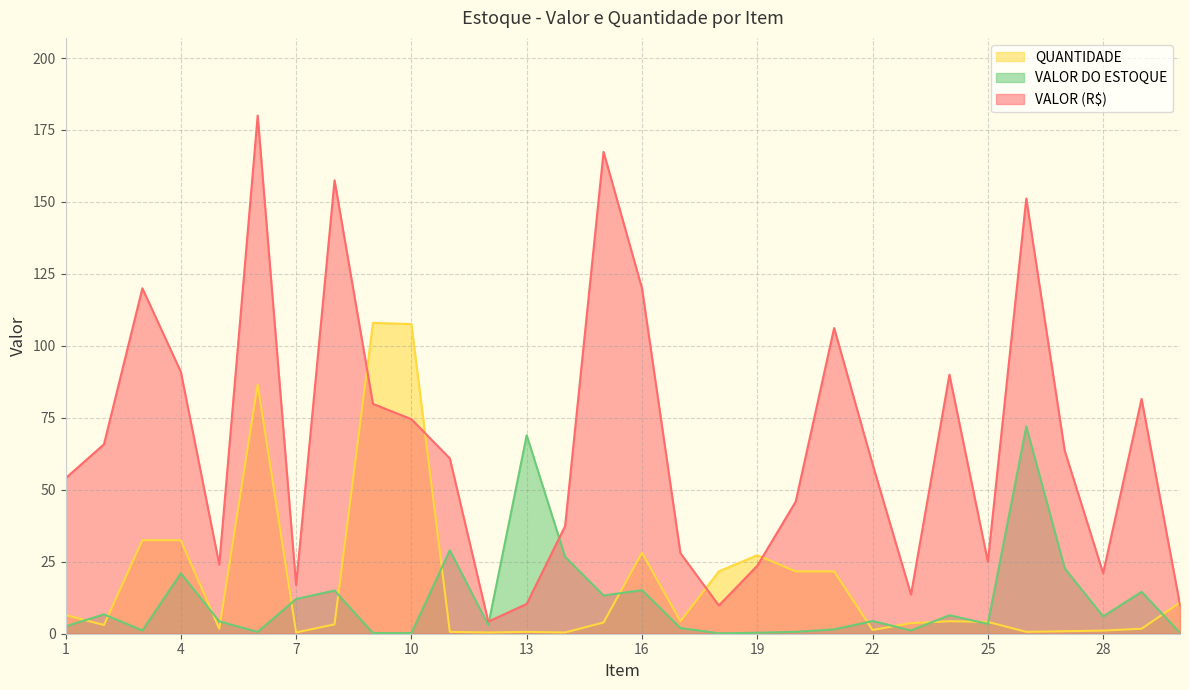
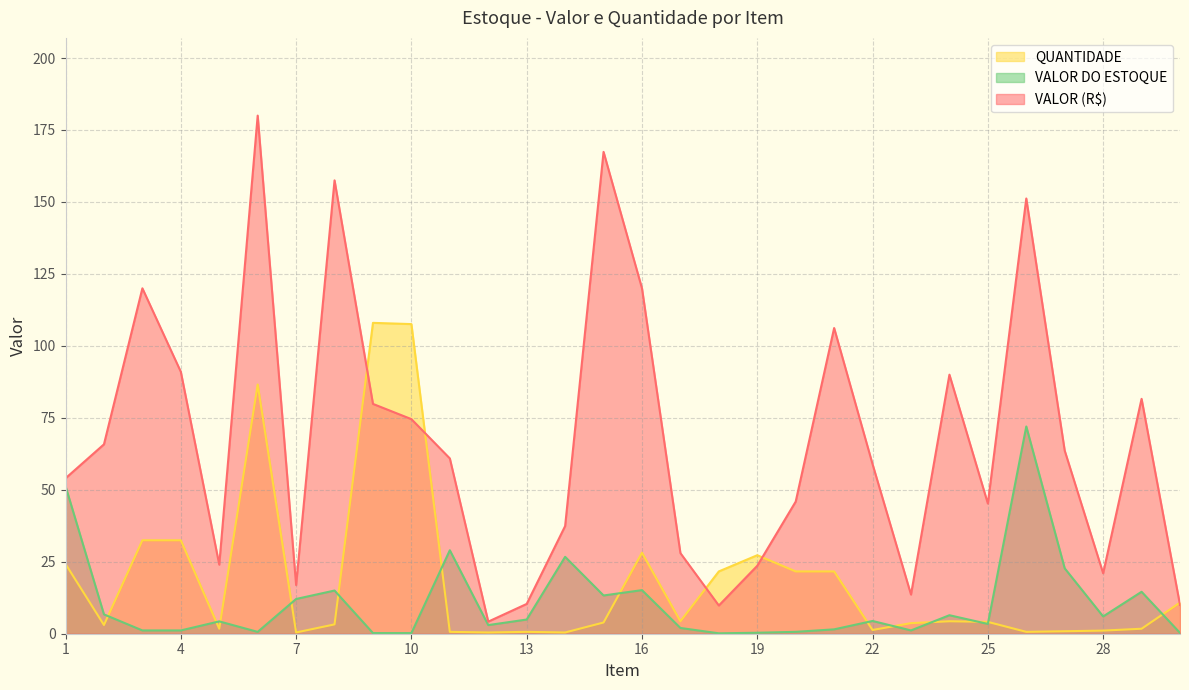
QUANTIDADE, 1: 6 -> 24
VALOR DO ESTOQUE, 1: 3 -> 51
VALOR DO ESTOQUE, 4: 21 -> 1
VALOR DO ESTOQUE, 13: 69 -> 5
VALOR (R$), 25: 25 -> 45
